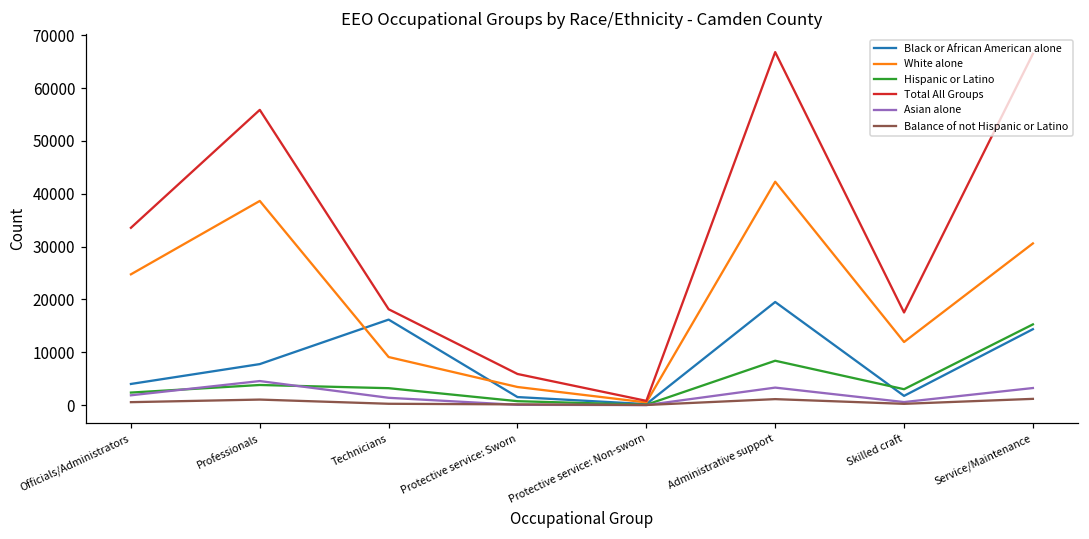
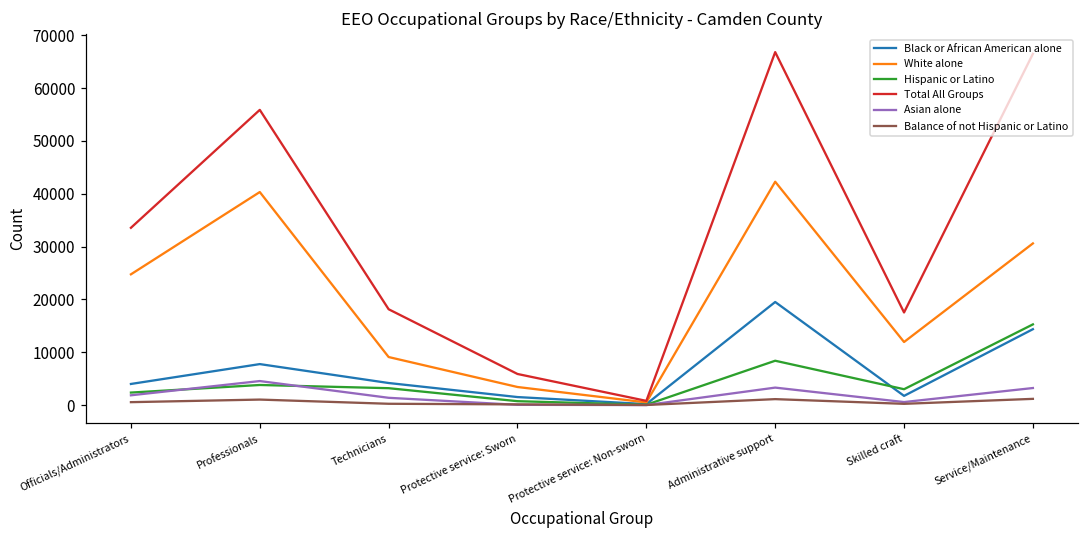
White alone, Professionals: 39000 -> 40000
Black or African American alone, Technicians: 16000 -> 4000
